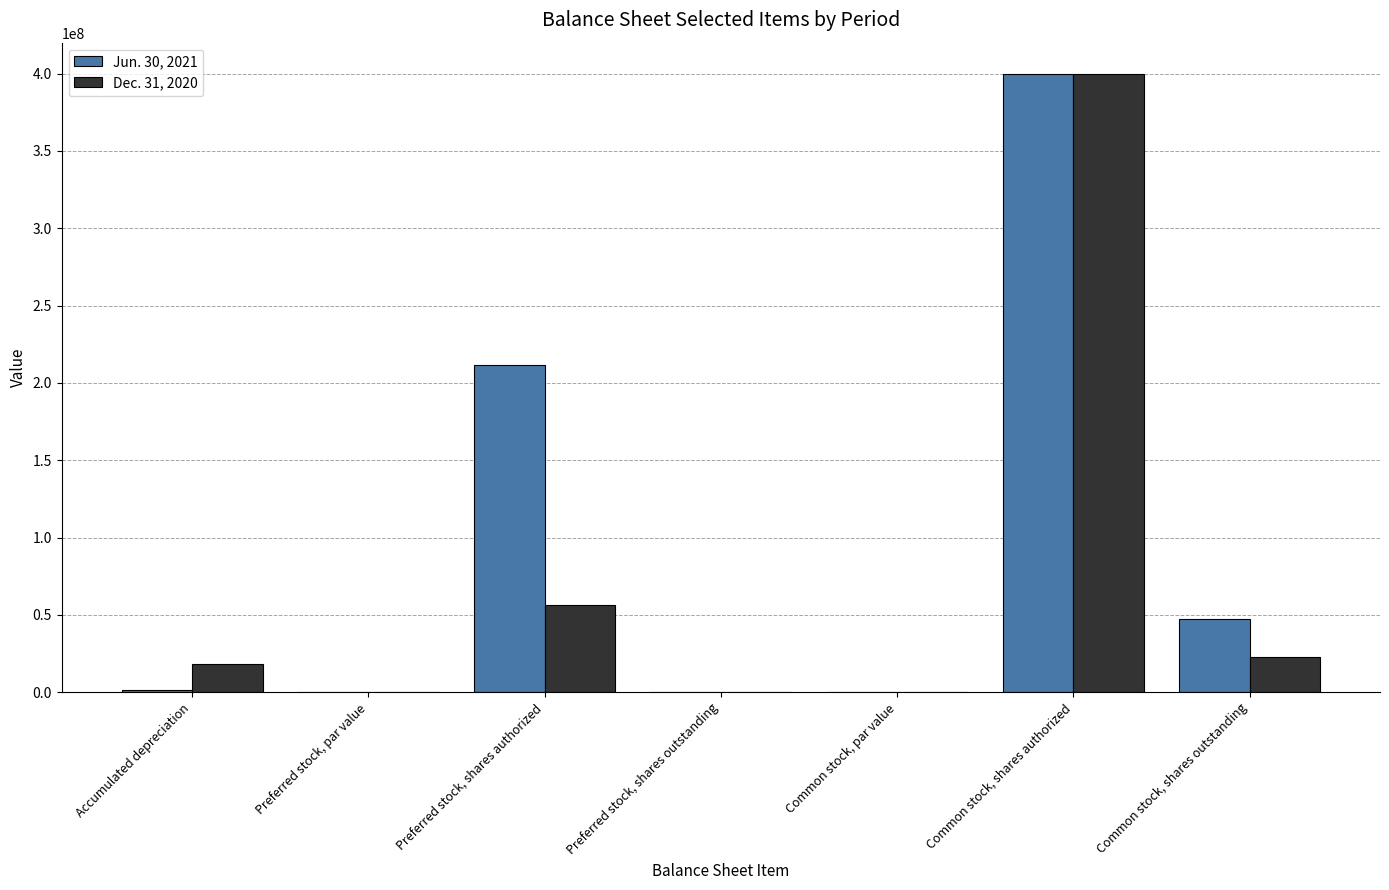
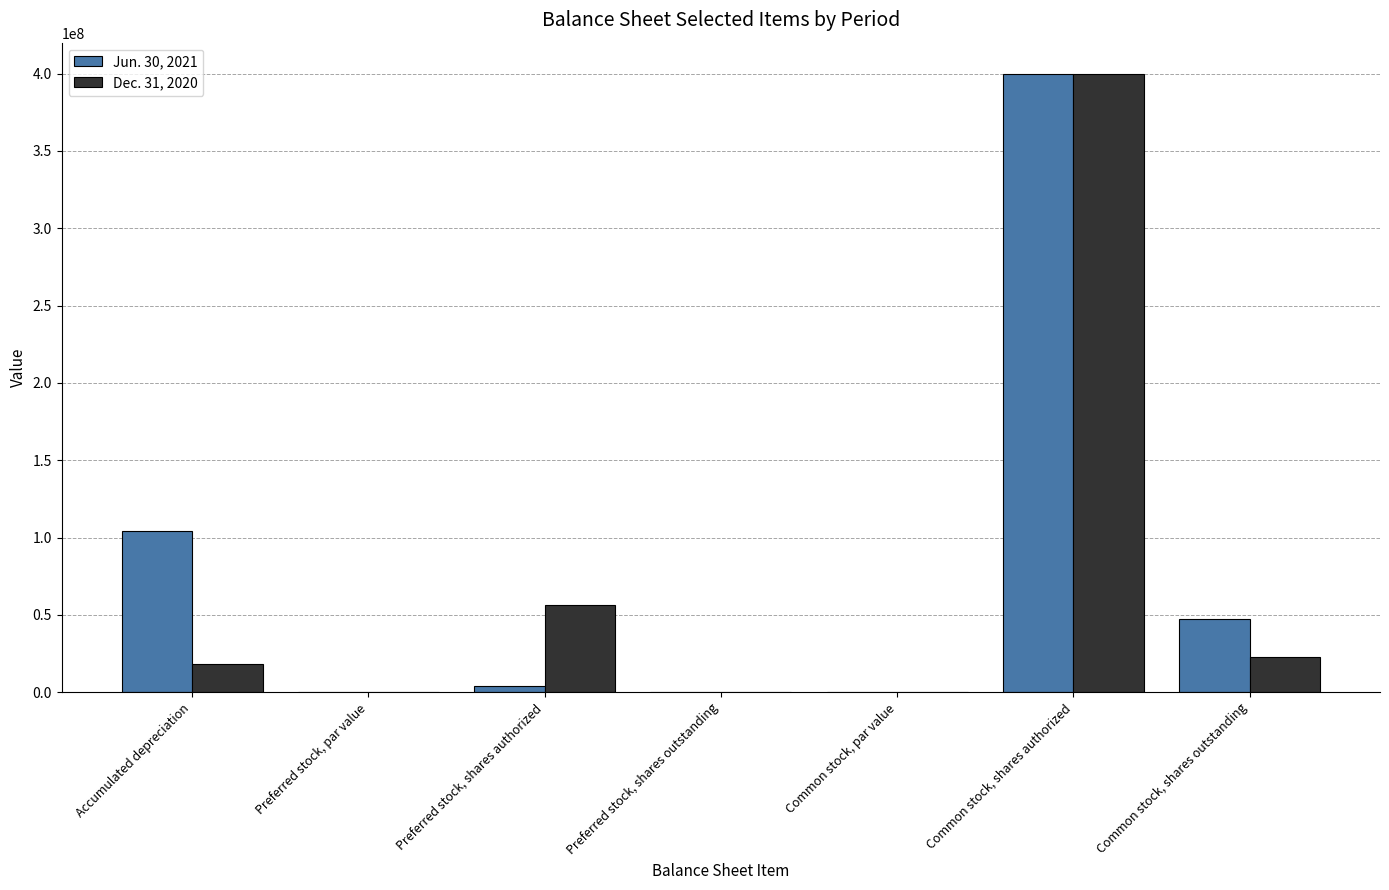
Jun. 30, 2021, Accumulated depreciation: 1000000 -> 104000000
Jun. 30, 2021, Preferred stock, shares authorized: 211000000 -> 4000000
